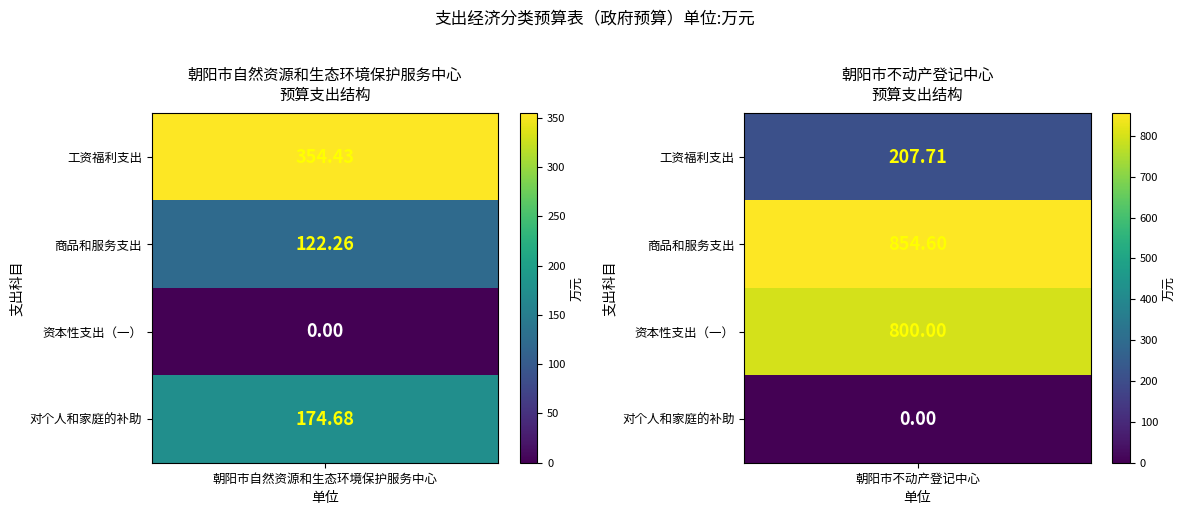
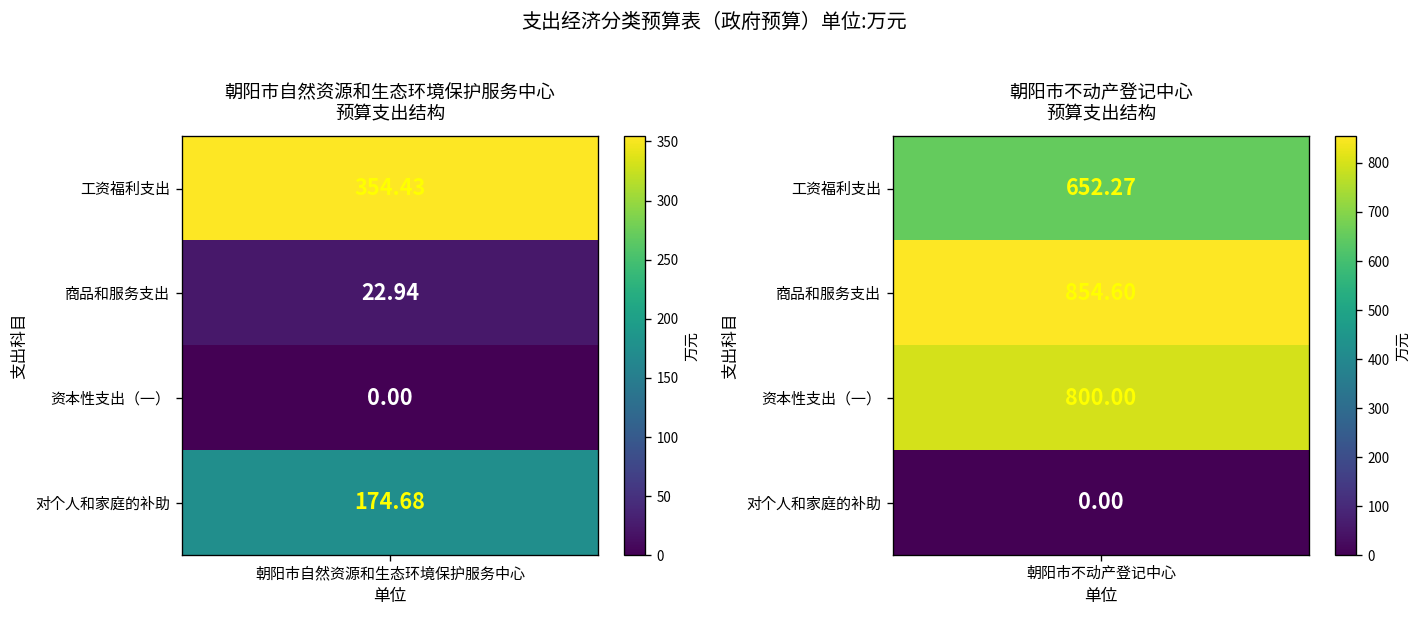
朝阳市自然资源和生态环境保护服务中心 预算支出结构, 商品和服务支出, 朝阳市自然资源和生态环境保护服务中心: 122.26 -> 22.94
朝阳市不动产登记中心 预算支出结构, 工资福利支出, 朝阳市不动产登记中心: 207.71 -> 652.27
